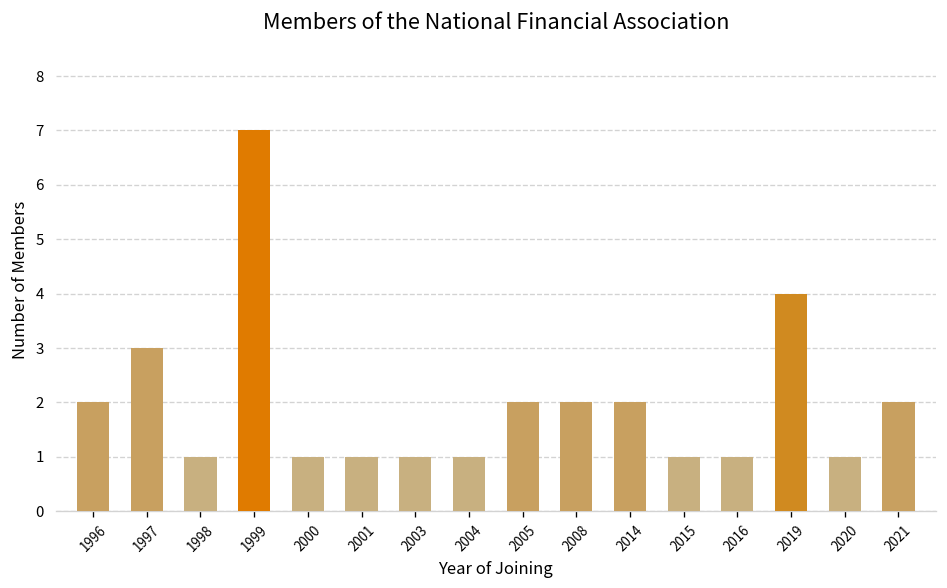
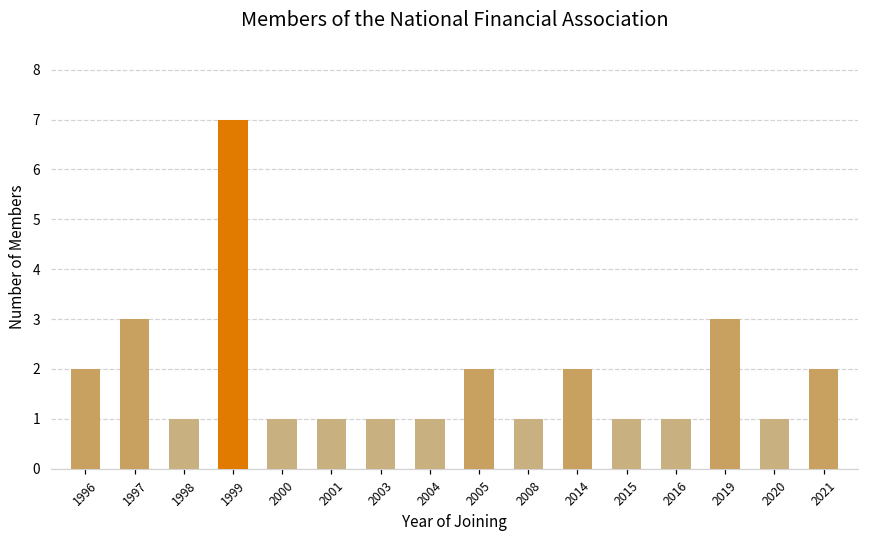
2008: 2 -> 1
2019: 4 -> 3
